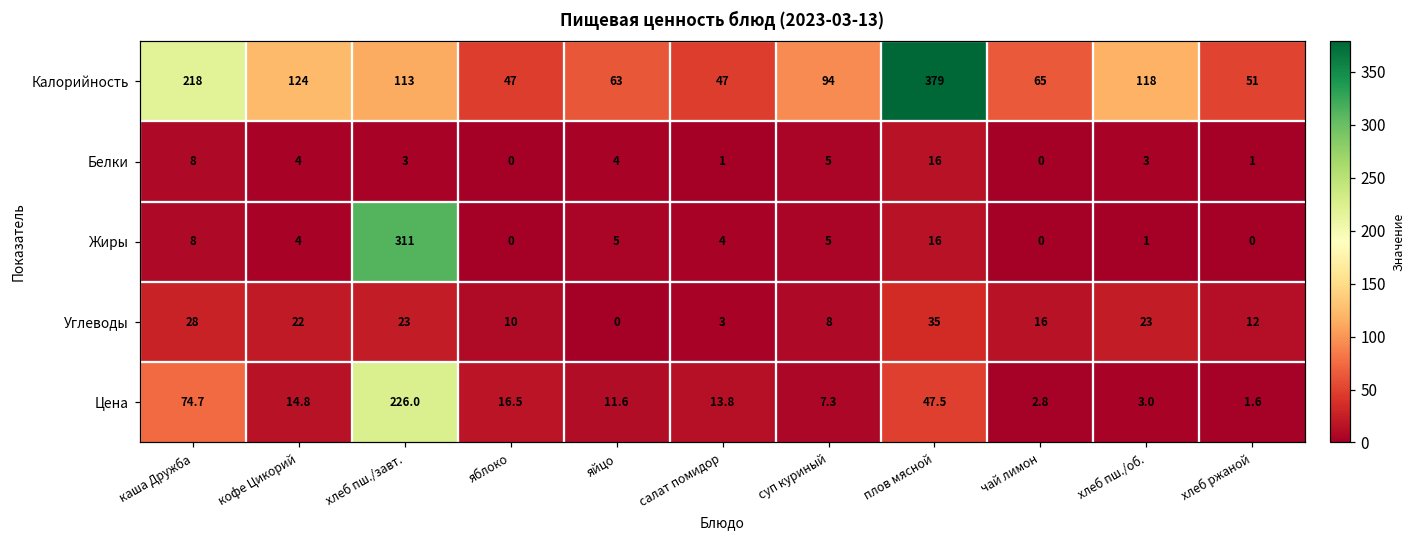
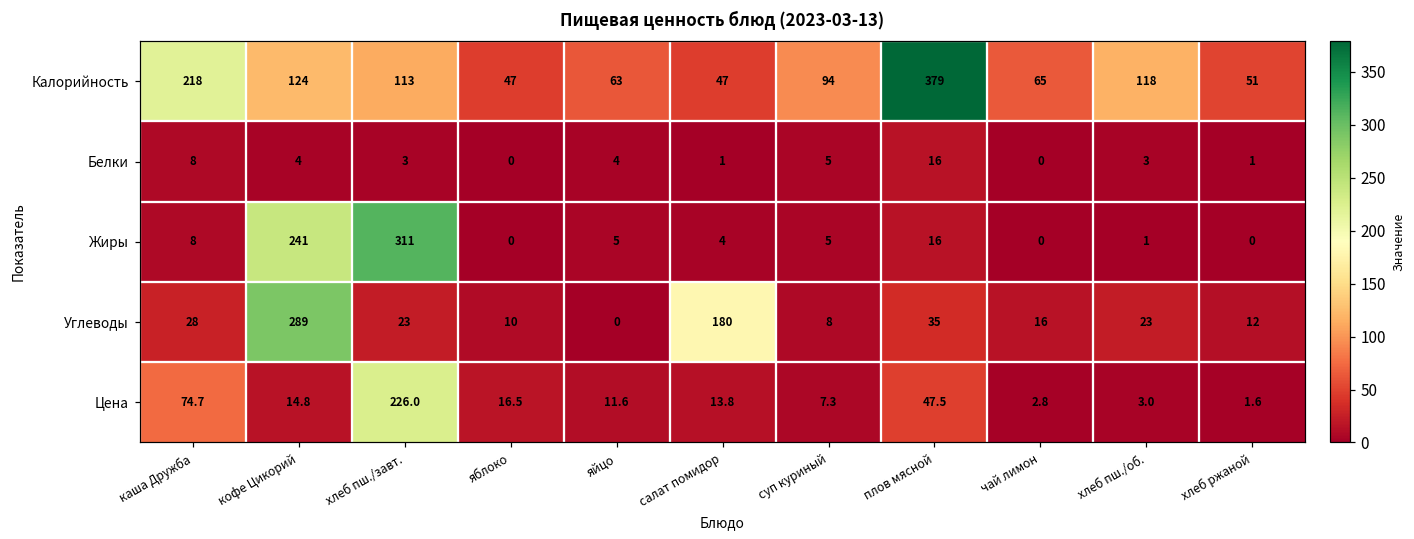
Жиры, кофе Цикорий: 4 -> 241
Углеводы, кофе Цикорий: 22 -> 289
Углеводы, салат помидор: 3 -> 180
